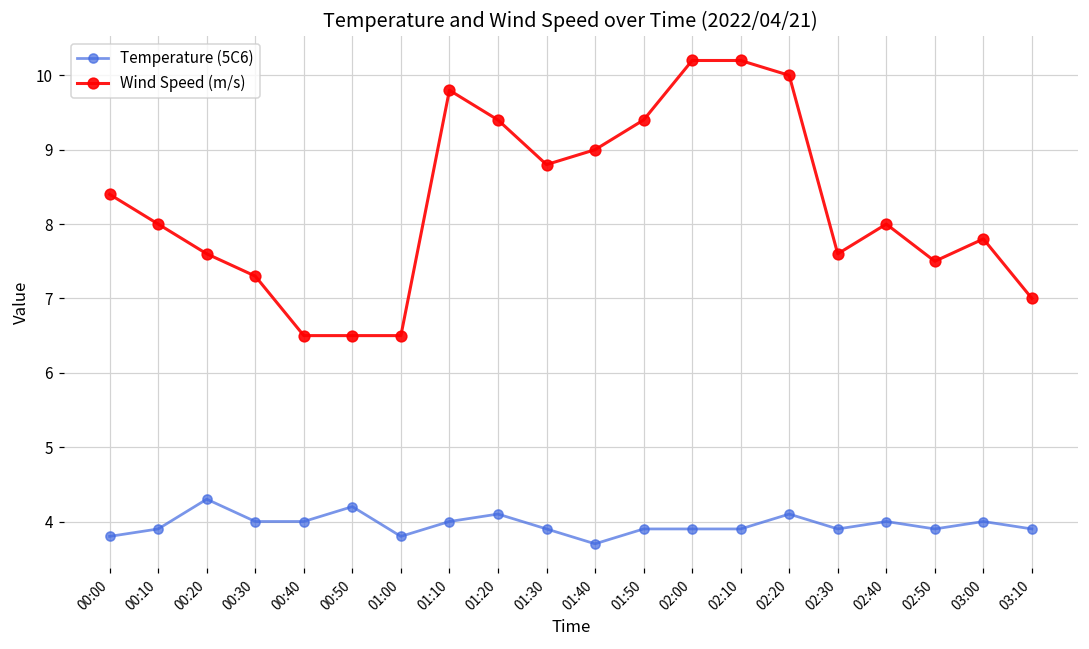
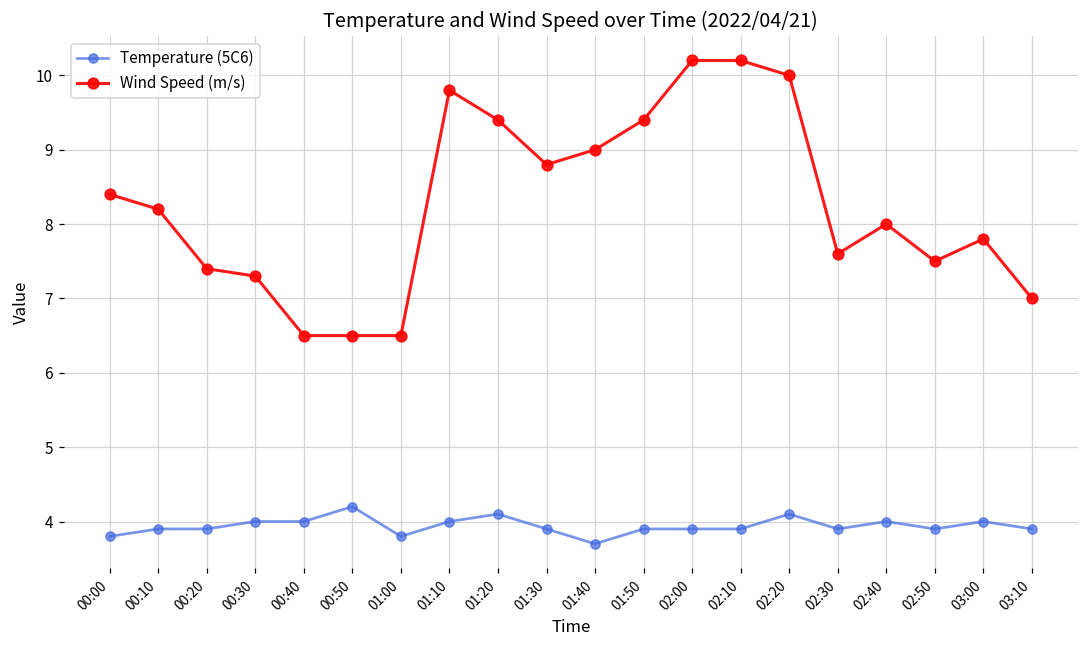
Wind Speed (m/s), 00:10: 8.0 -> 8.2
Temperature (5C6), 00:20: 4.3 -> 3.9
Wind Speed (m/s), 00:20: 7.6 -> 7.4
